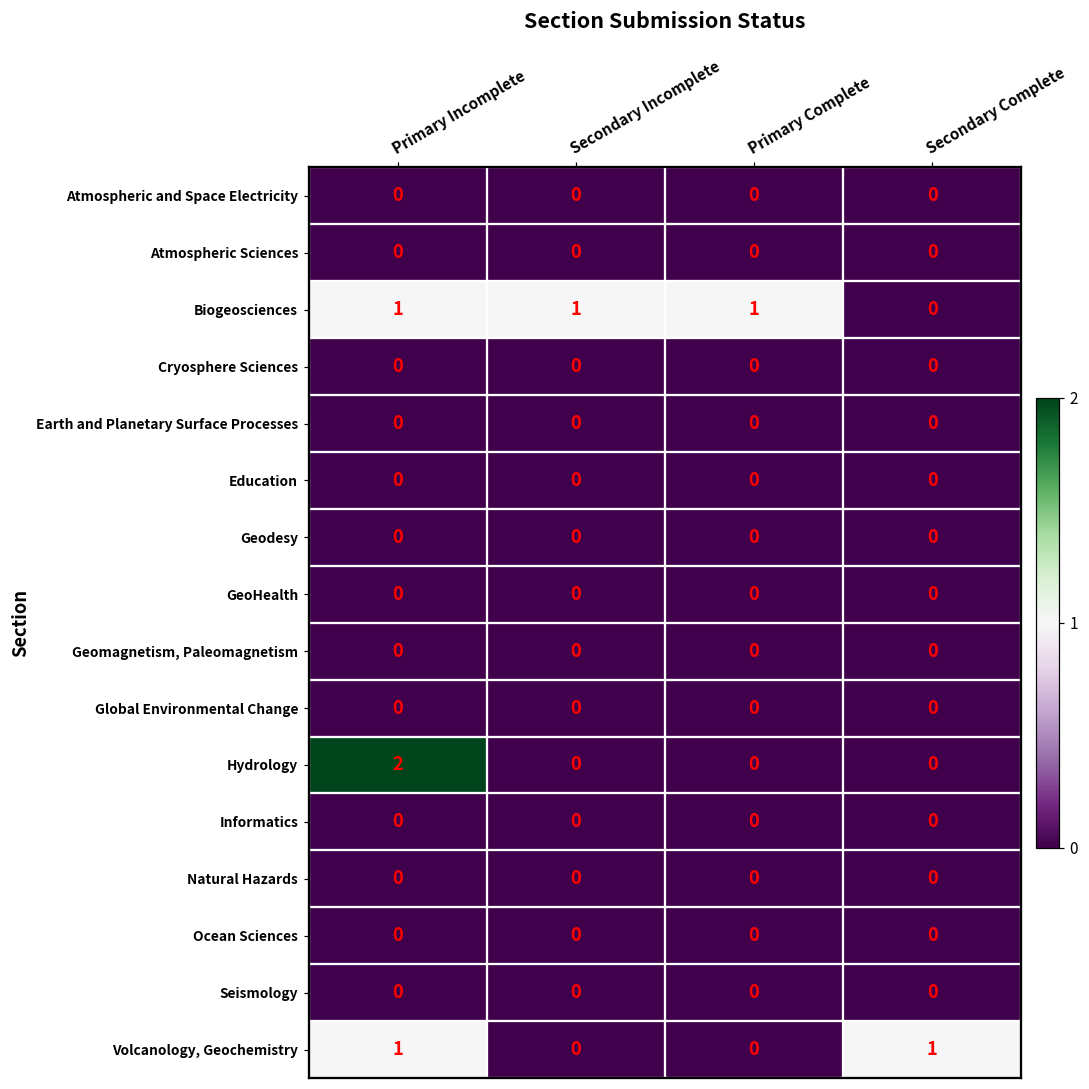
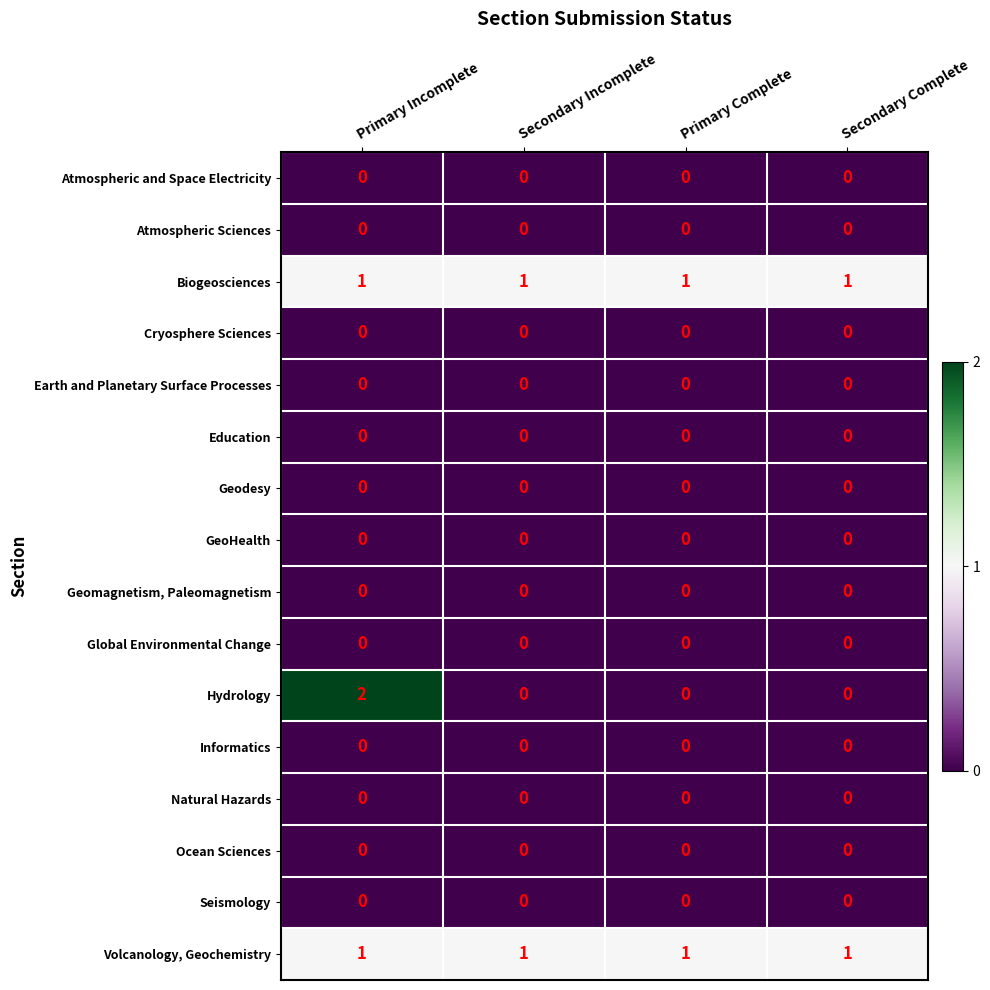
Biogeosciences, Secondary Complete: 0 -> 1
Volcanology, Geochemistry, Secondary Incomplete: 0 -> 1
Volcanology, Geochemistry, Primary Complete: 0 -> 1
